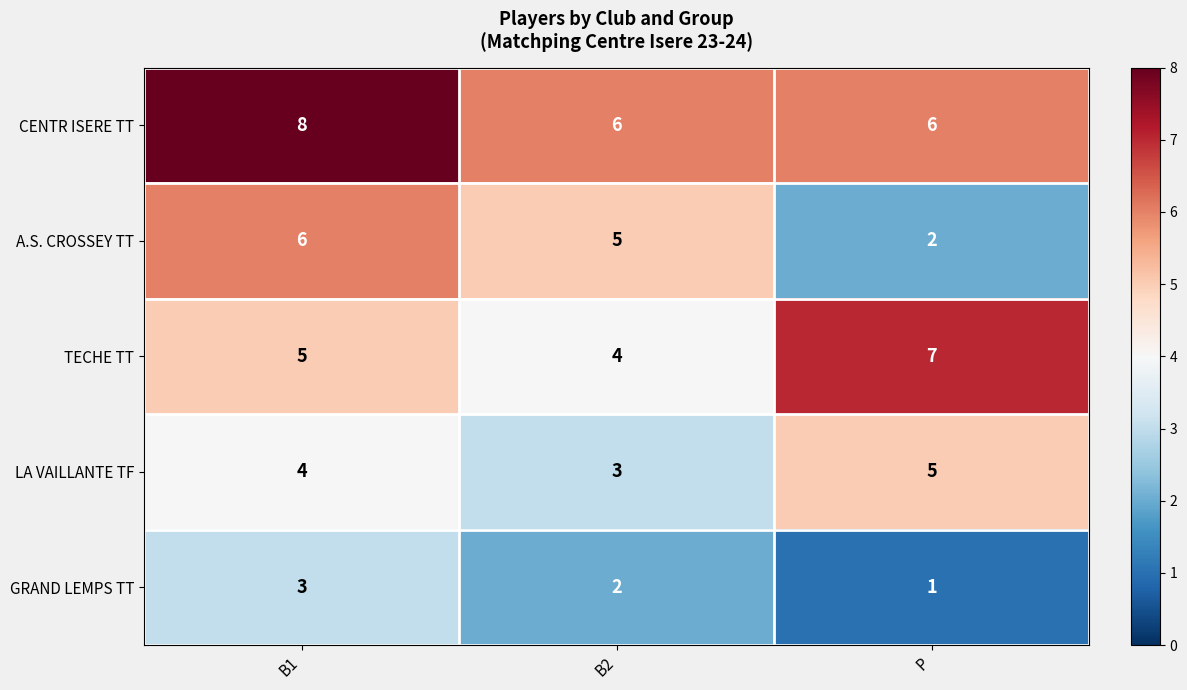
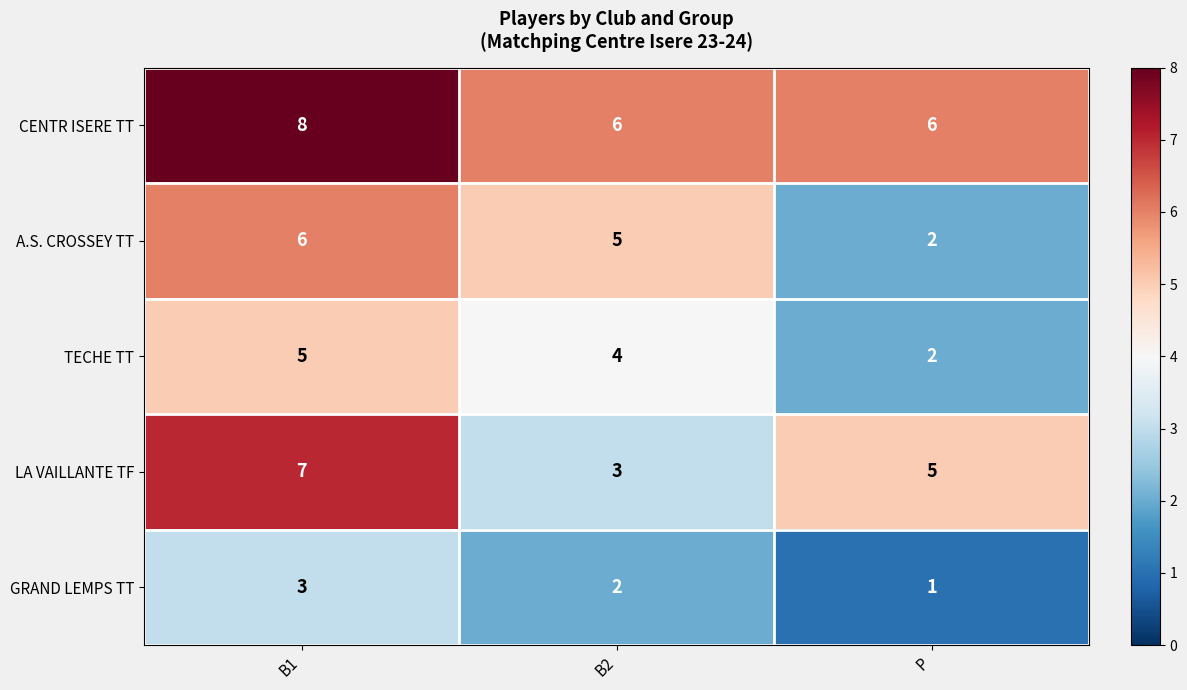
TECHE TT, P: 7 -> 2
LA VAILLANTE TF, B1: 4 -> 7
